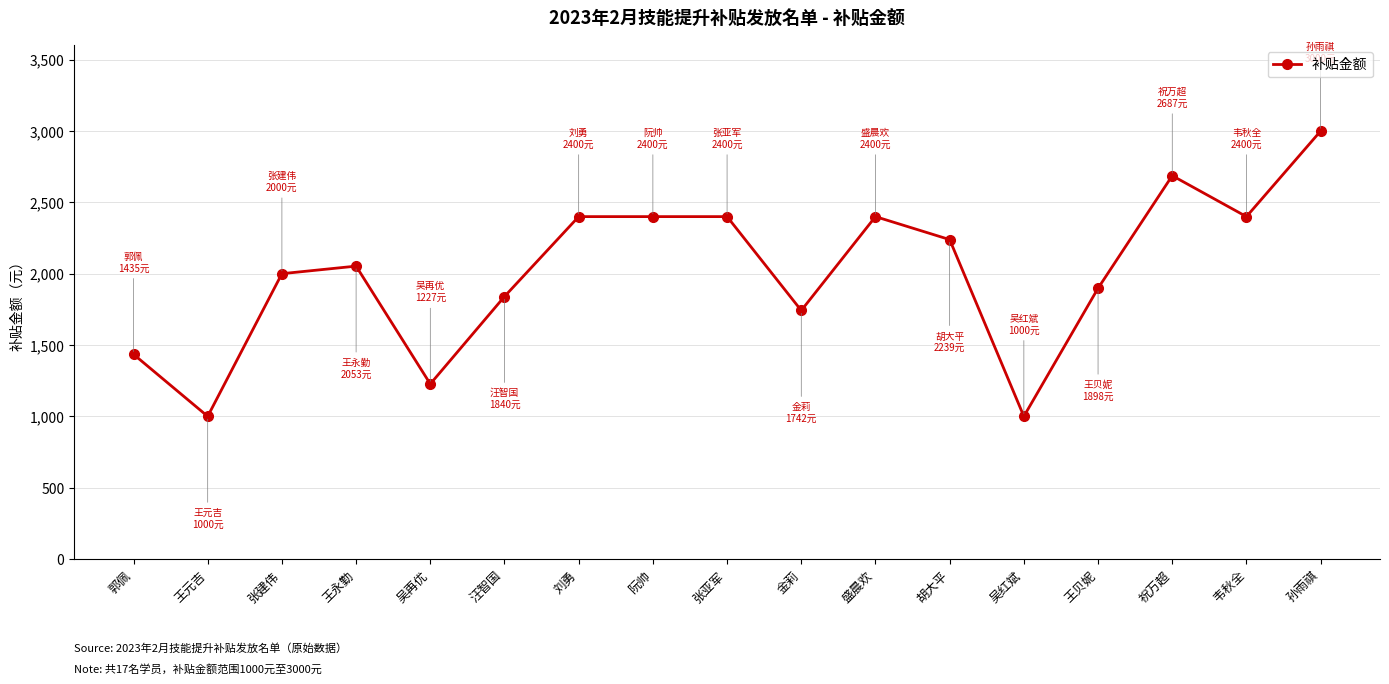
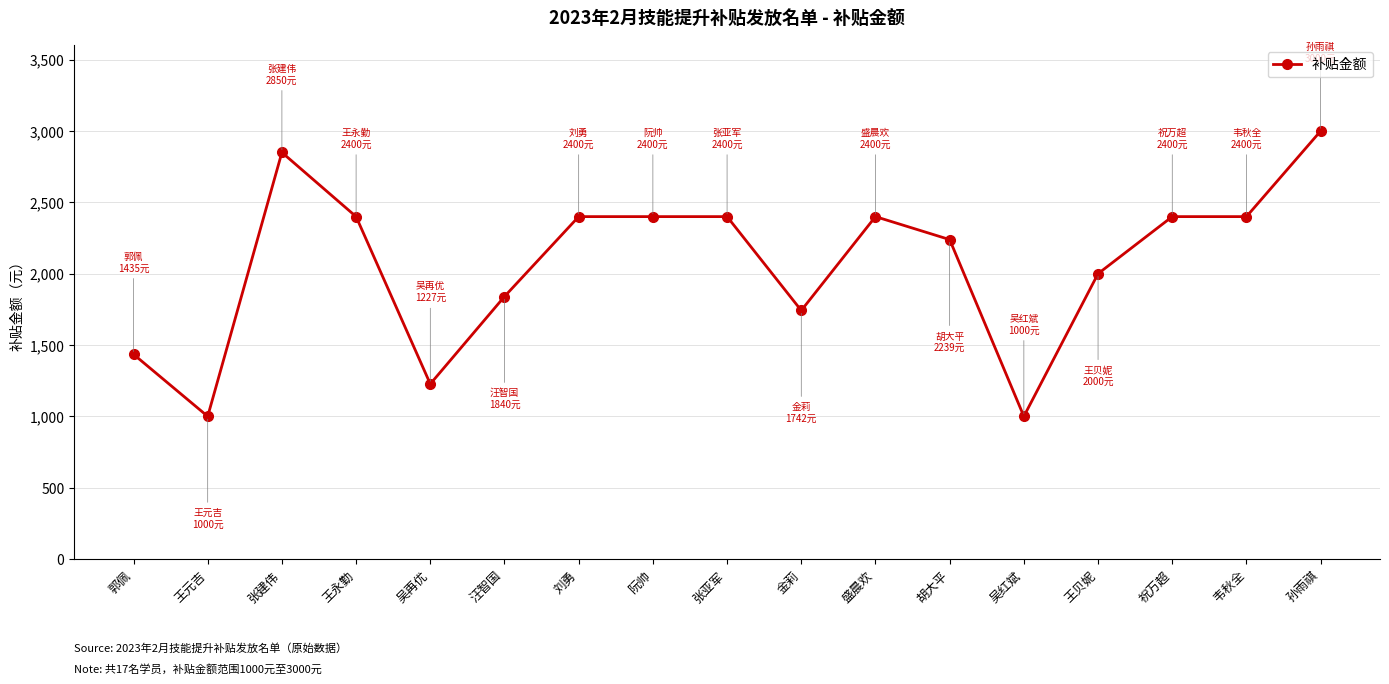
张建伟: 2000元 -> 2850元
王永勤: 2053元 -> 2400元
王贝妮: 1898元 -> 2000元
祝万超: 2687元 -> 2400元
